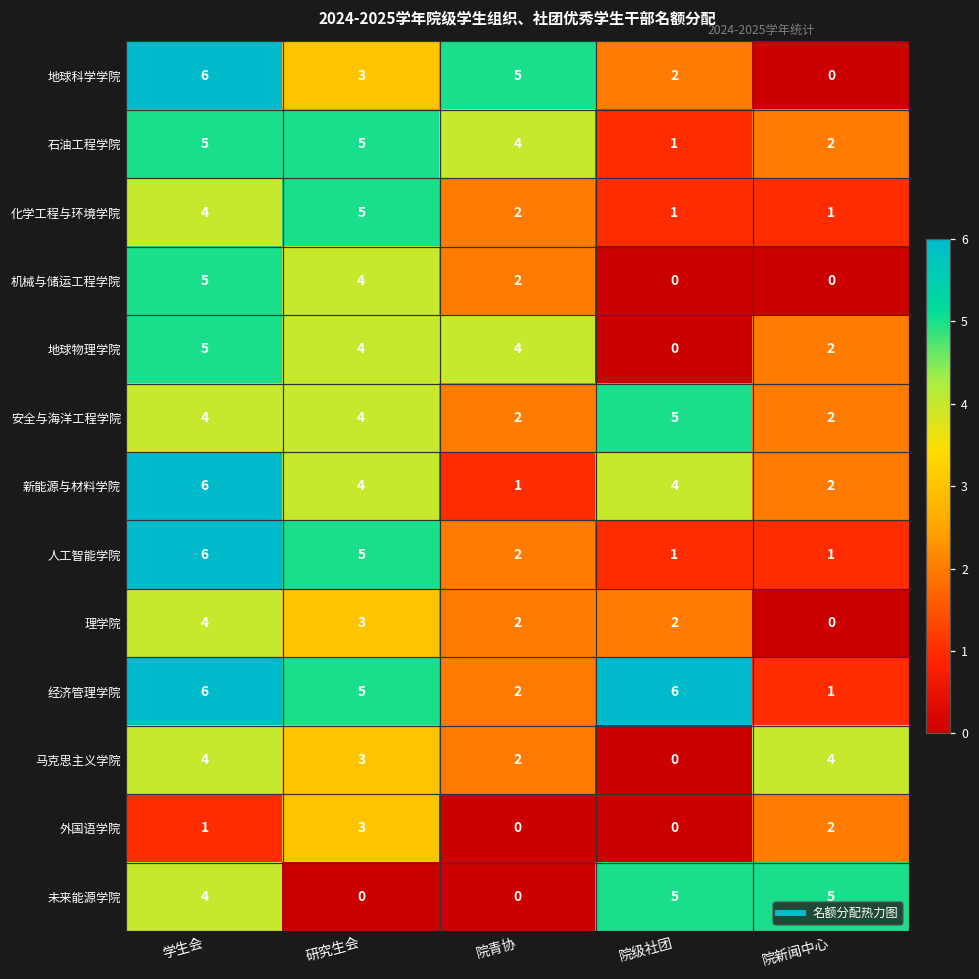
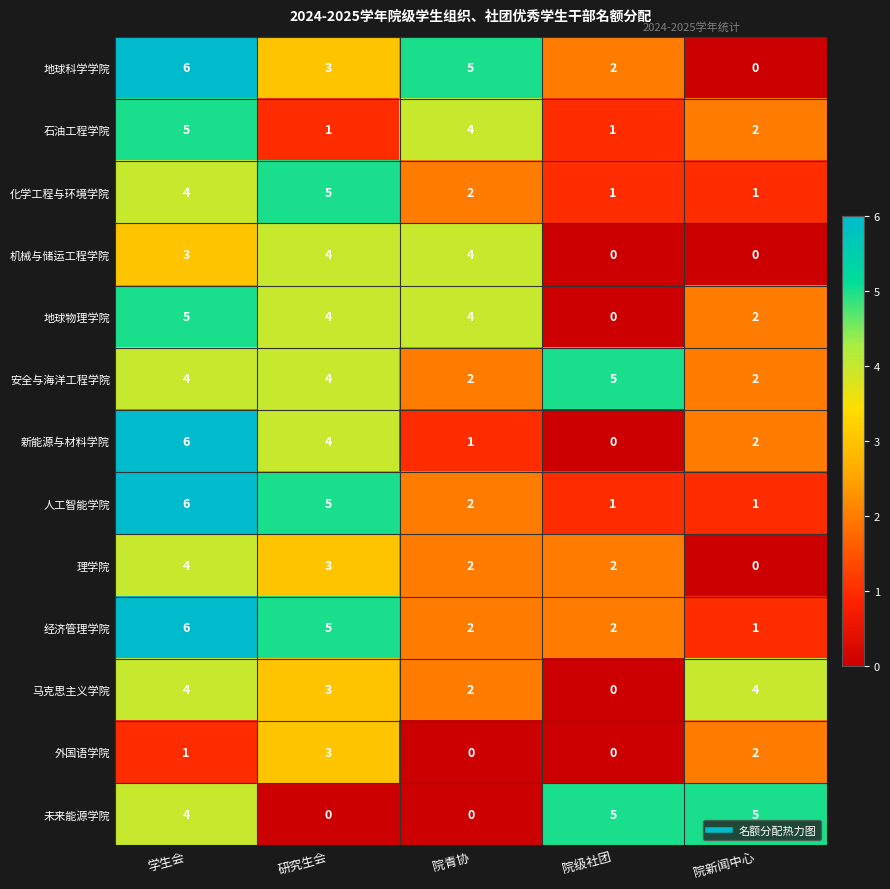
石油工程学院, 研究生会: 5 -> 1
机械与储运工程学院, 学生会: 5 -> 3
机械与储运工程学院, 院青协: 2 -> 4
新能源与材料学院, 院级社团: 4 -> 0
经济管理学院, 院级社团: 6 -> 2
